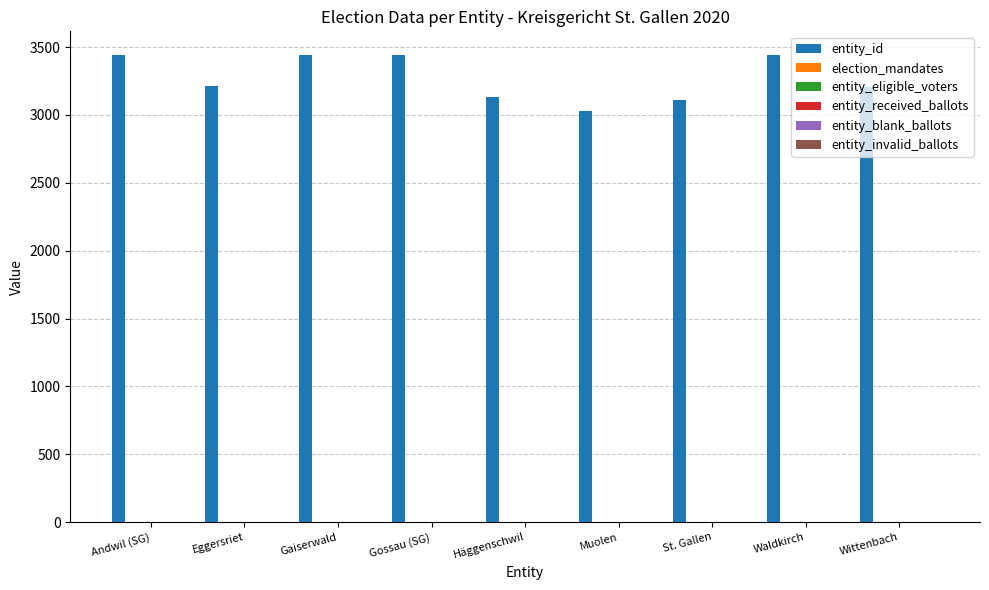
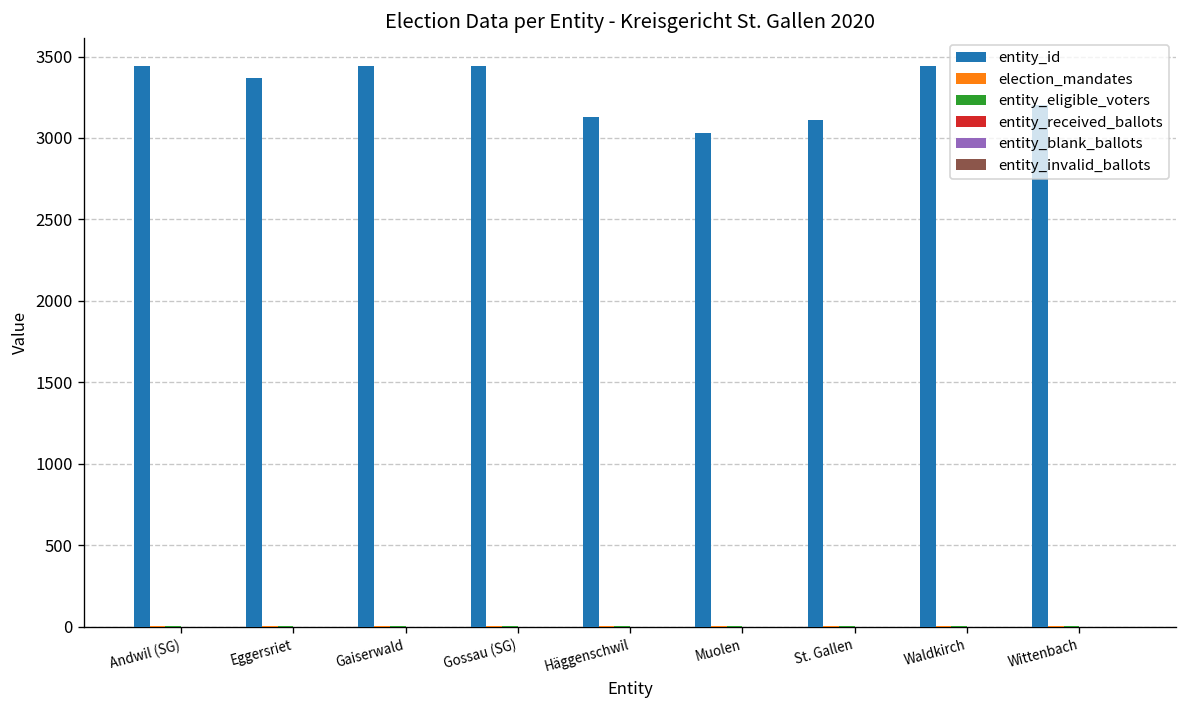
entity_id, Eggersriet: 3210 -> 3370
